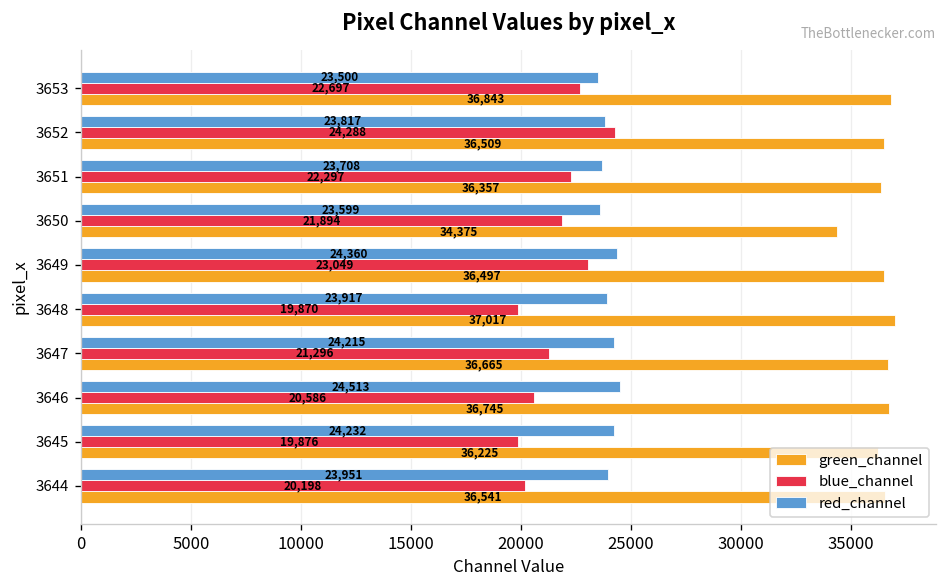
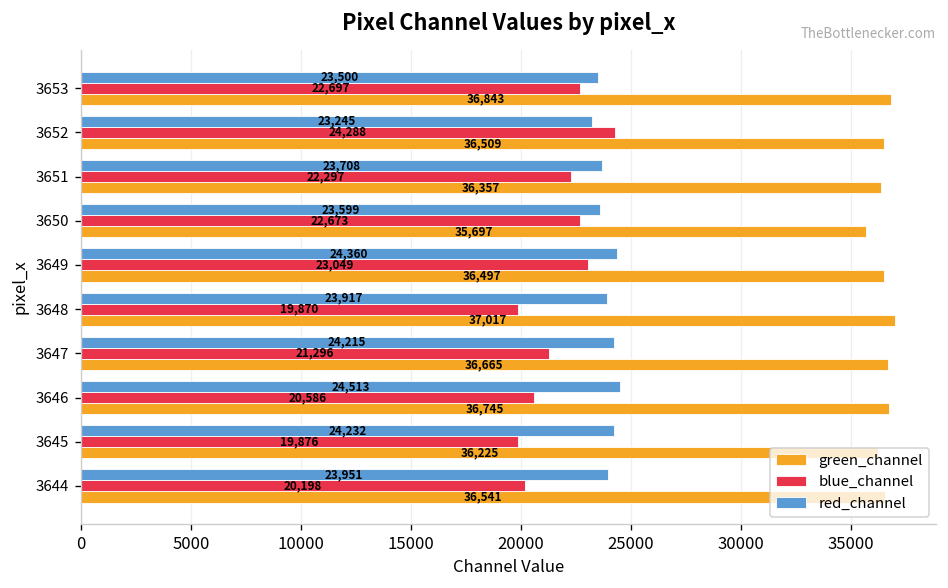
red_channel, 3652: 23,817 -> 23,245
blue_channel, 3650: 21,894 -> 22,673
green_channel, 3650: 34,375 -> 35,697
